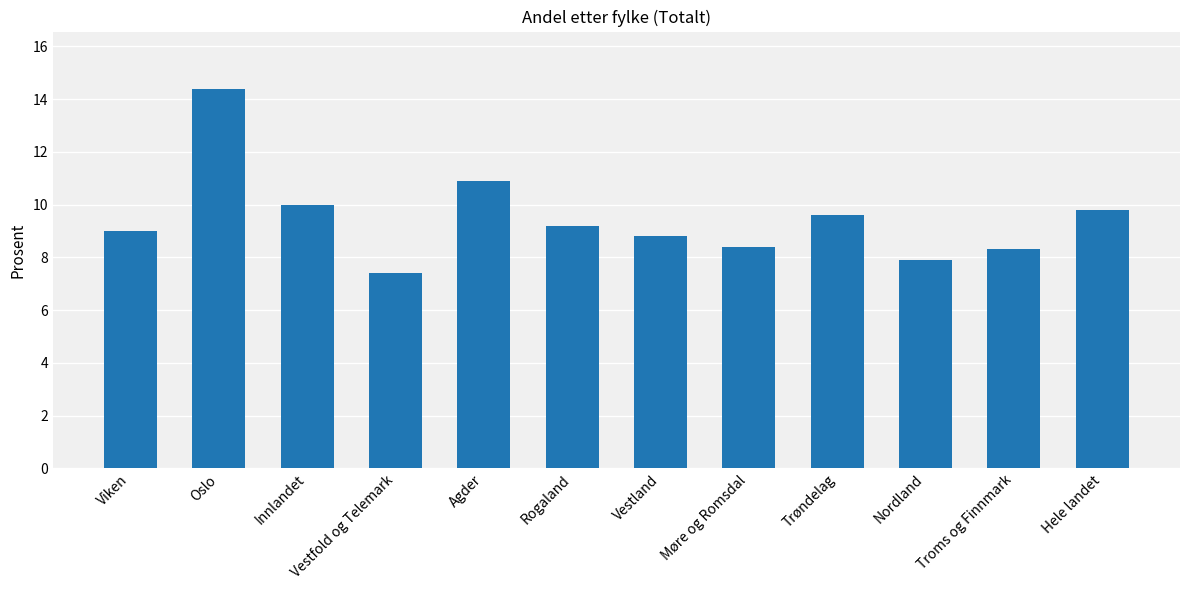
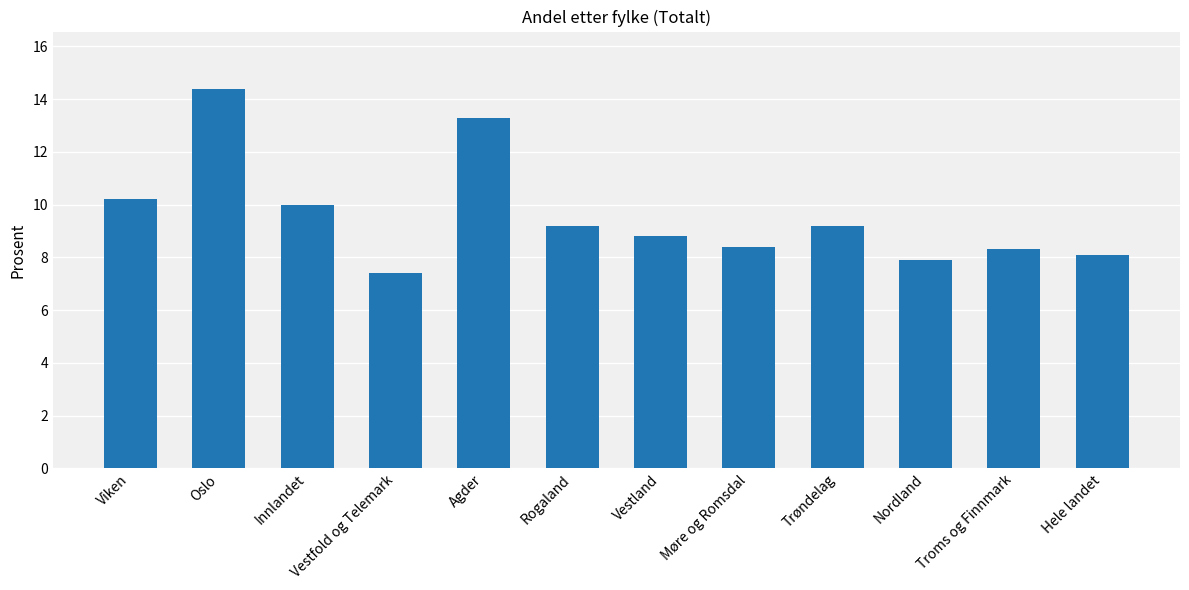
Viken: 9.0 -> 10.2
Agder: 10.9 -> 13.3
Trøndelag: 9.6 -> 9.2
Hele landet: 9.8 -> 8.1
